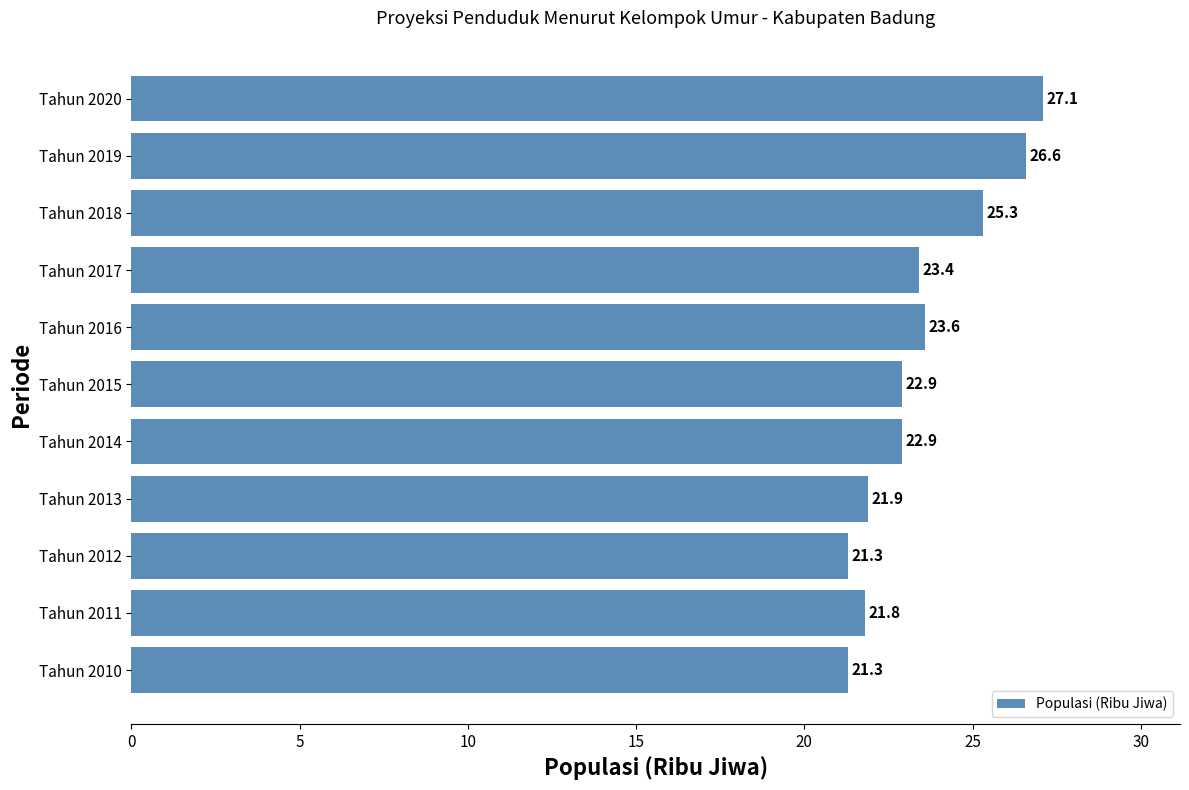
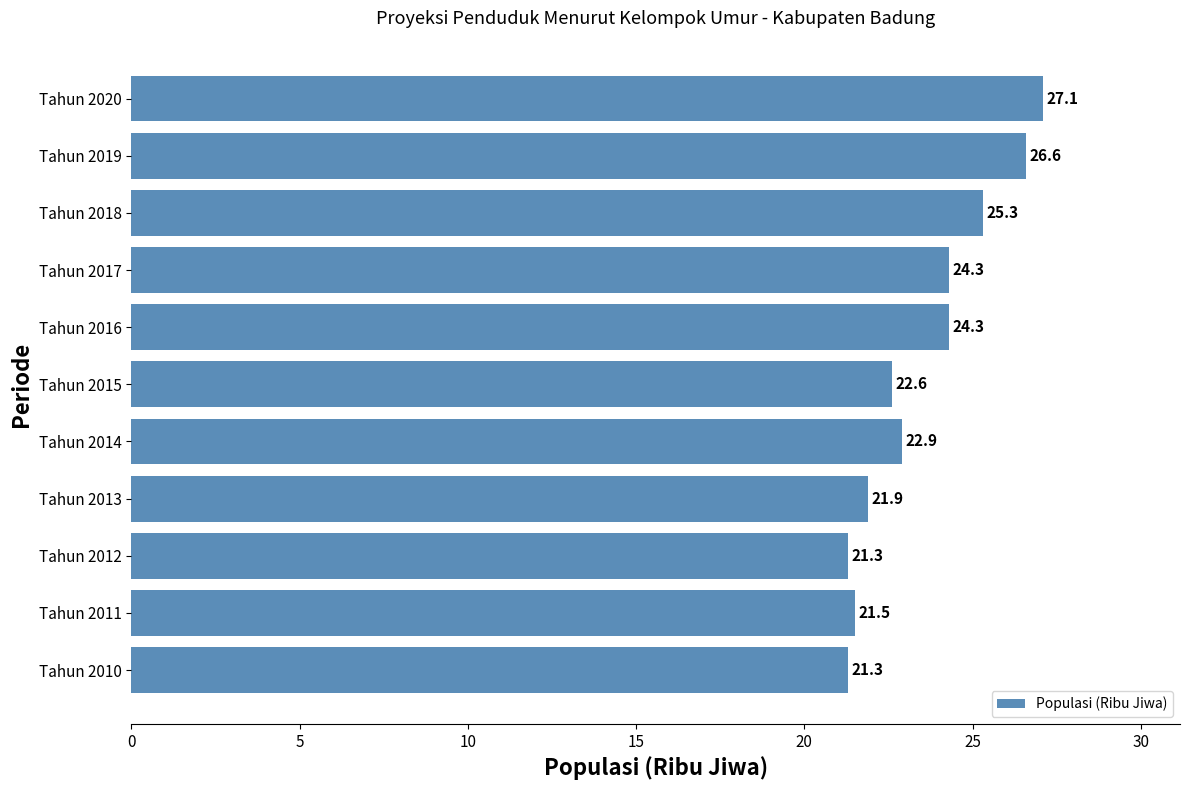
Tahun 2017: 23.4 -> 24.3
Tahun 2016: 23.6 -> 24.3
Tahun 2015: 22.9 -> 22.6
Tahun 2011: 21.8 -> 21.5
